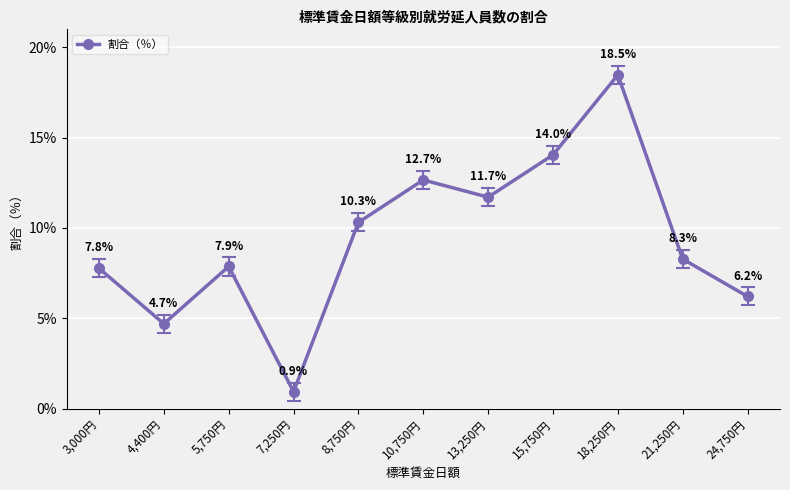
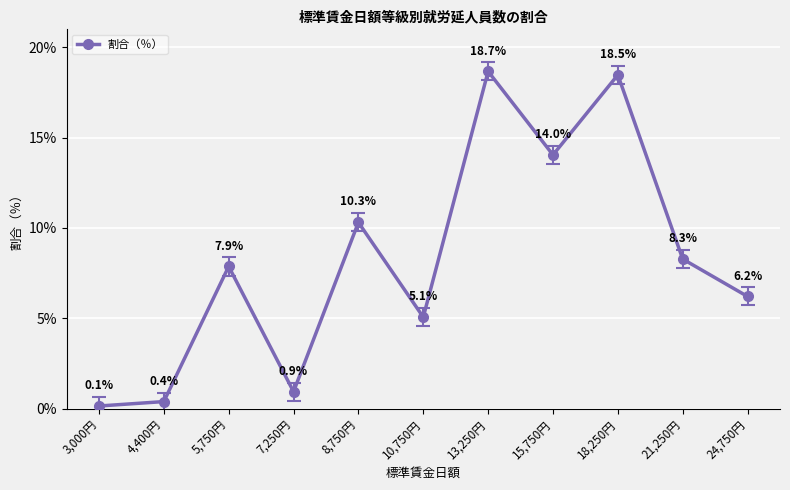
割合（％）, 3,000円: 7.8% -> 0.1%
割合（％）, 4,400円: 4.7% -> 0.4%
割合（％）, 10,750円: 12.7% -> 5.1%
割合（％）, 13,250円: 11.7% -> 18.7%
